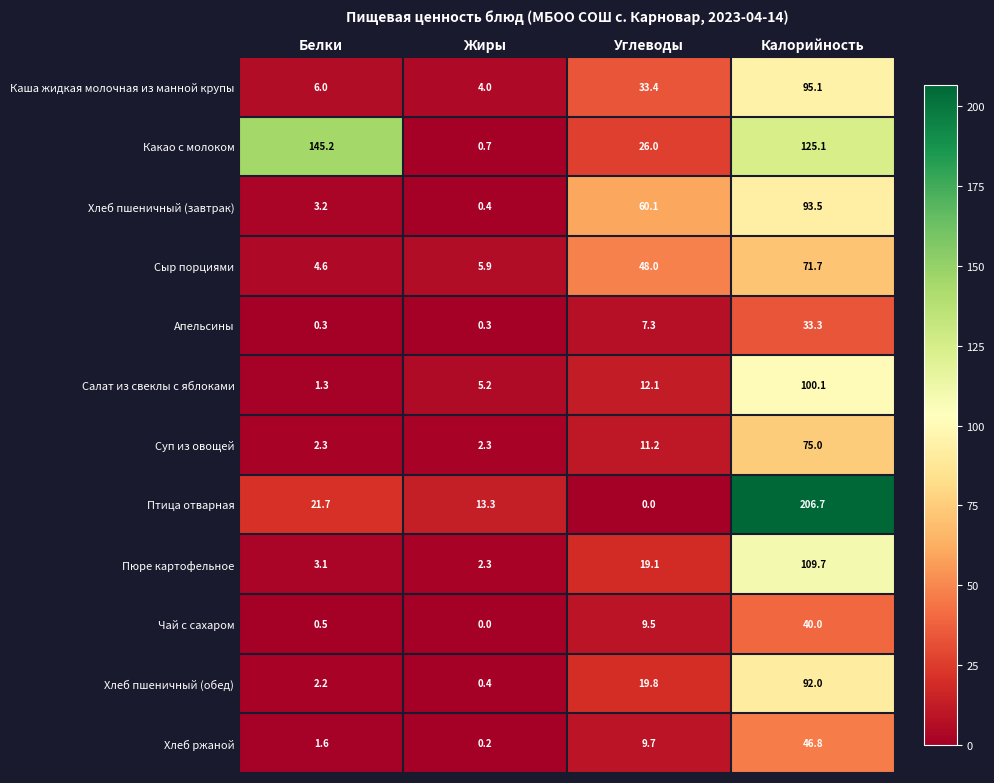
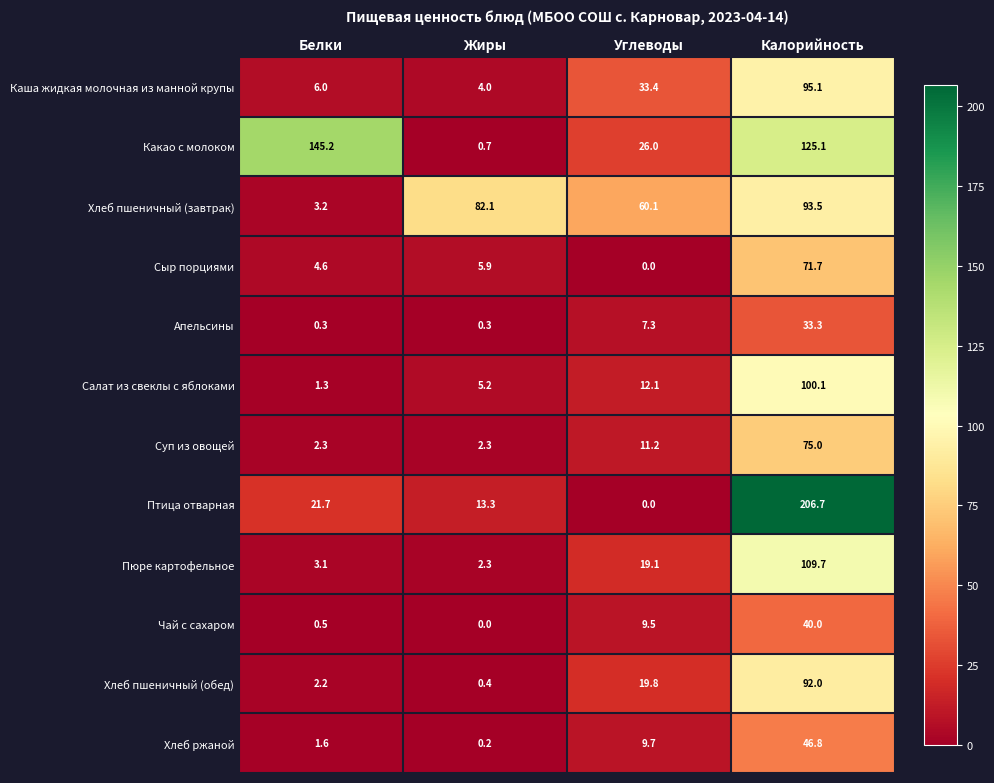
Хлеб пшеничный (завтрак), Жиры: 0.4 -> 82.1
Сыр порциями, Углеводы: 48.0 -> 0.0
